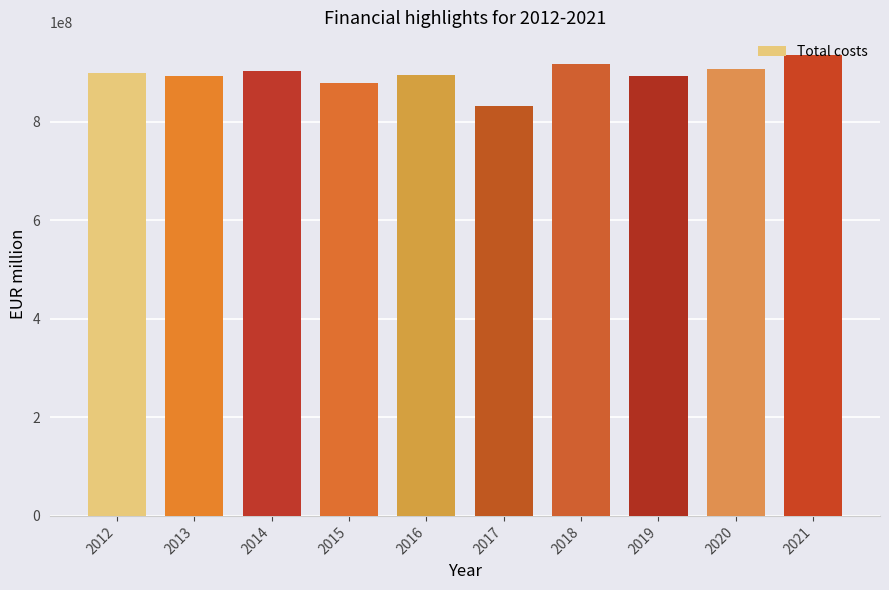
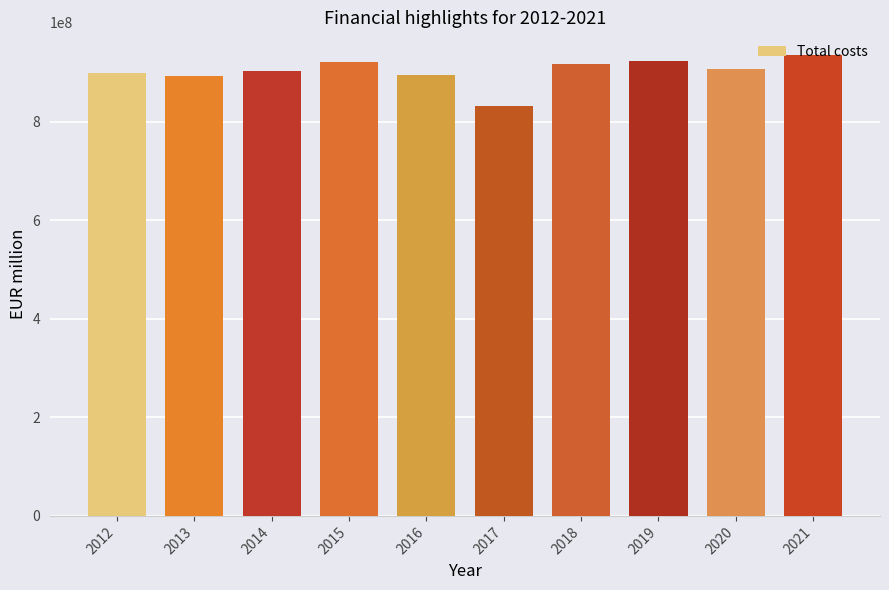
2015: 880000000 -> 920000000
2019: 890000000 -> 920000000
